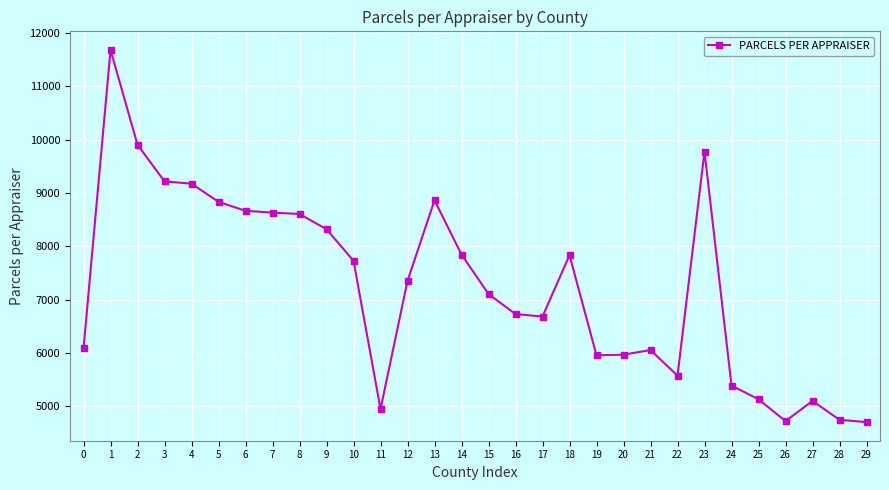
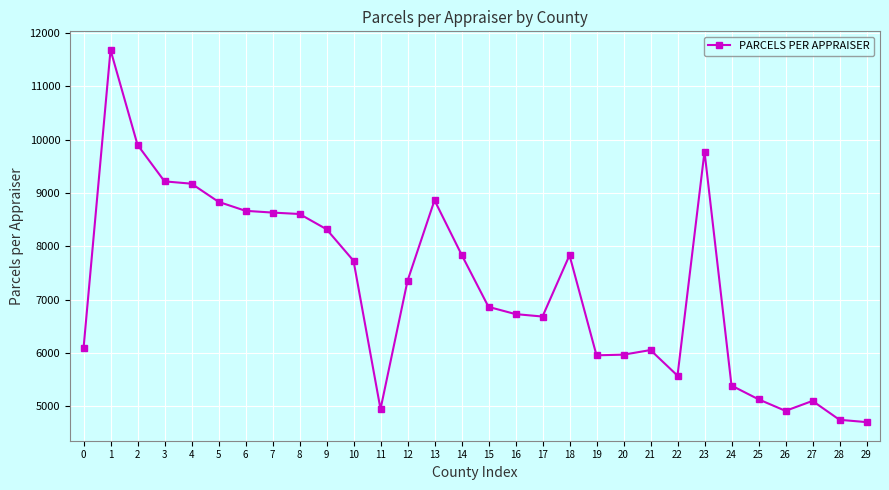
15: 7100 -> 6900
26: 4700 -> 4900
